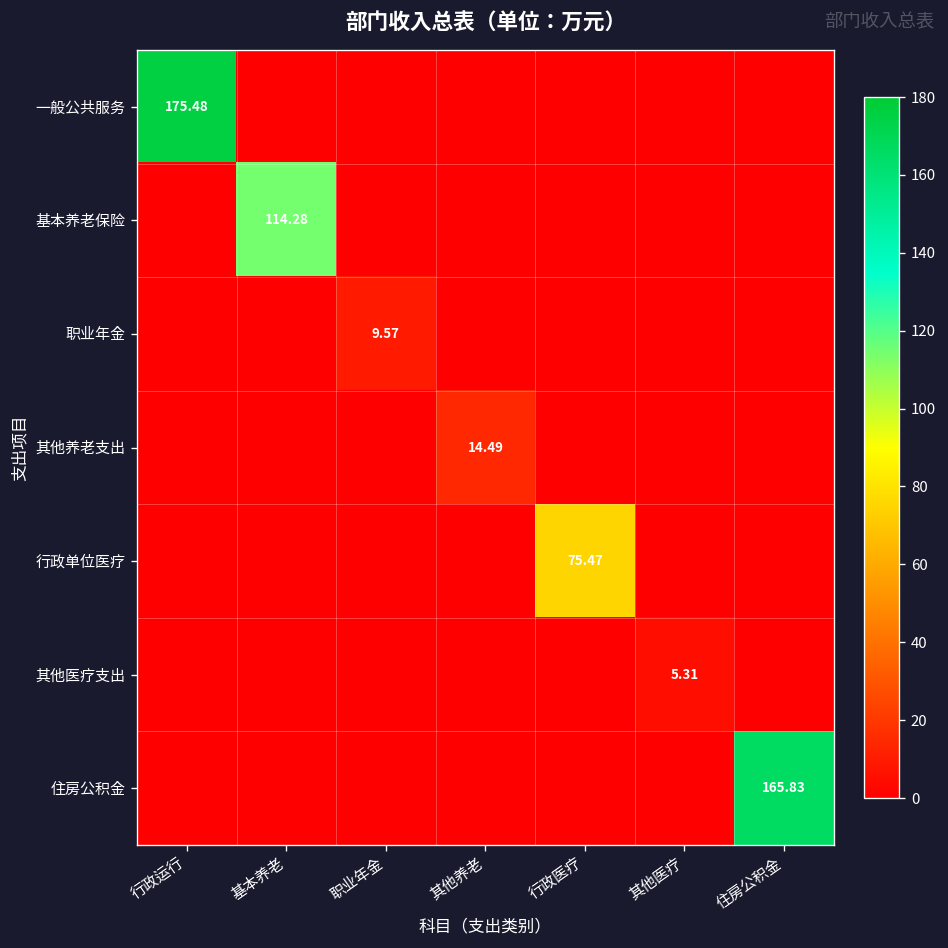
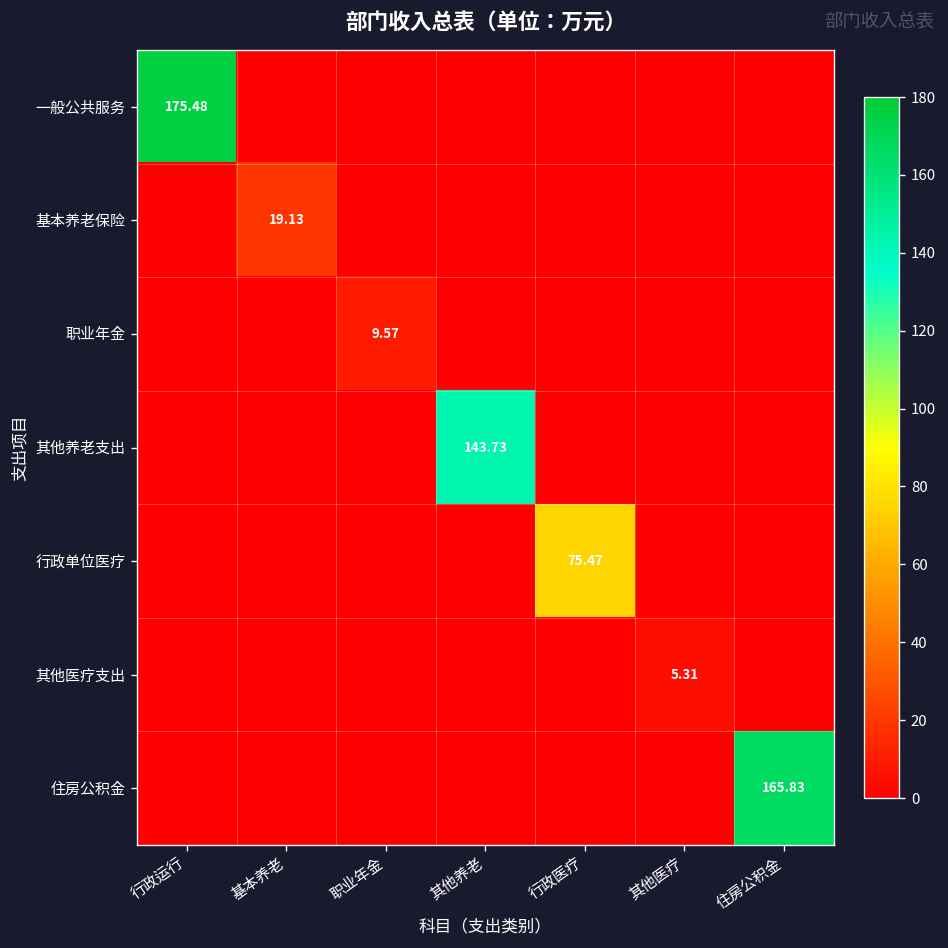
基本养老保险, 基本养老: 114.28 -> 19.13
其他养老支出, 其他养老: 14.49 -> 143.73
